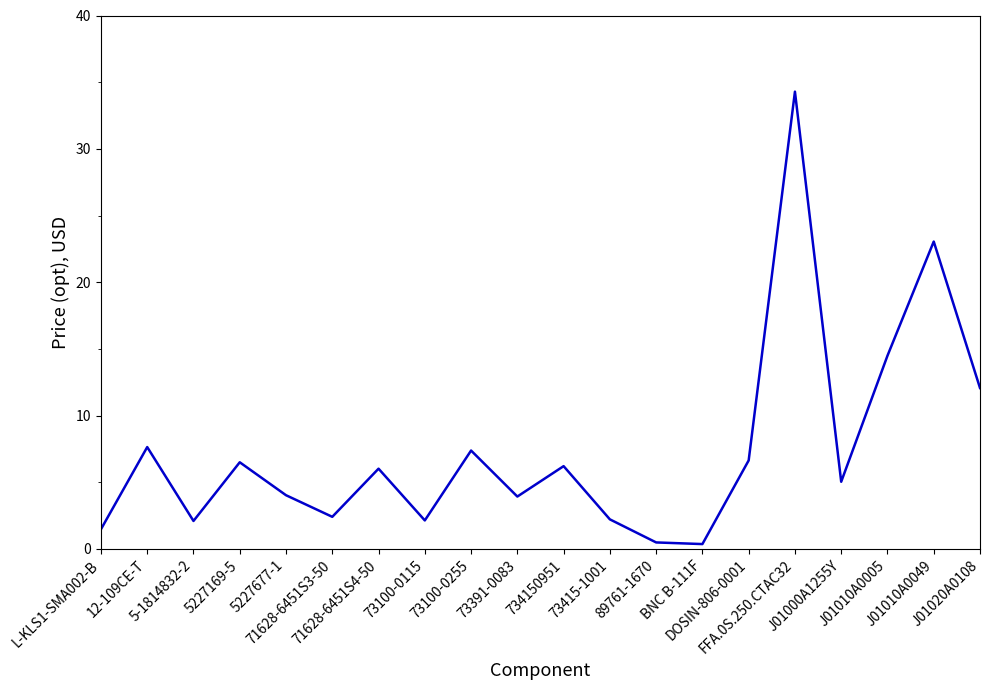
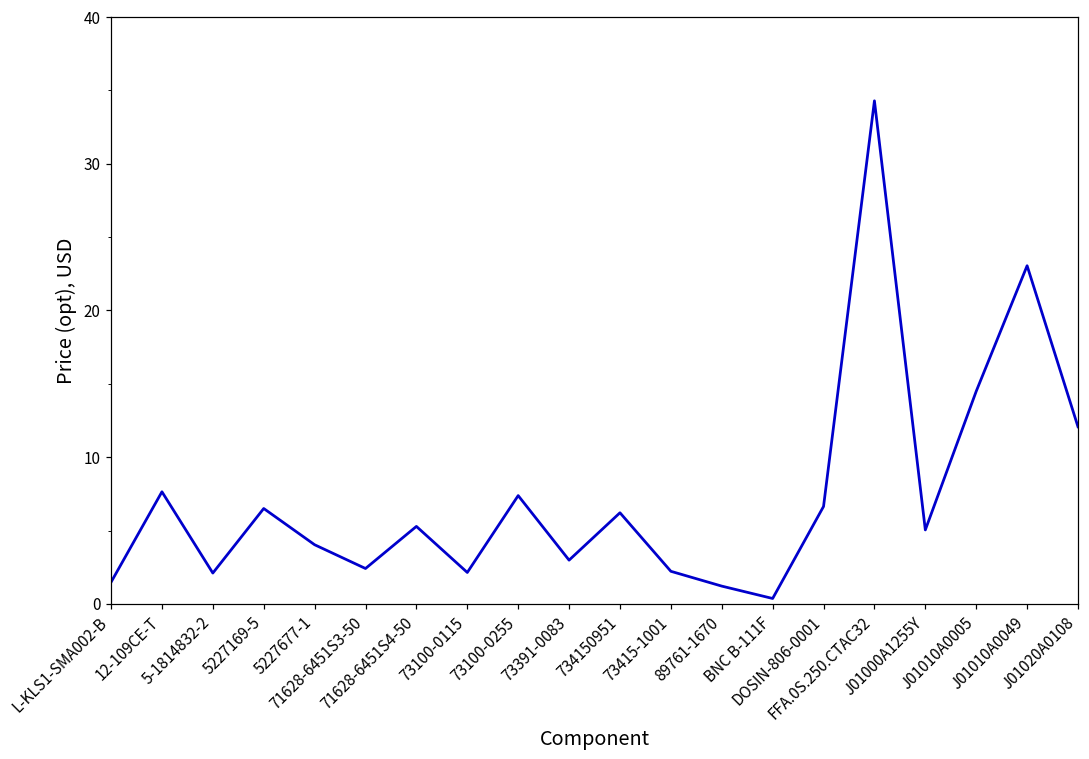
71628-6451S4-50: 6.0 -> 5.3
73391-0083: 3.9 -> 3.0
89761-1670: 0.5 -> 1.2
